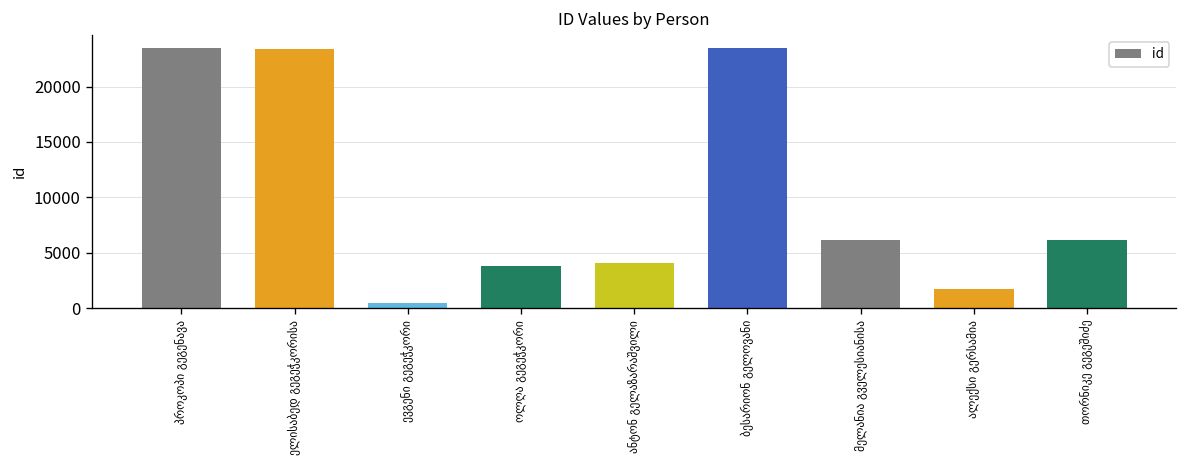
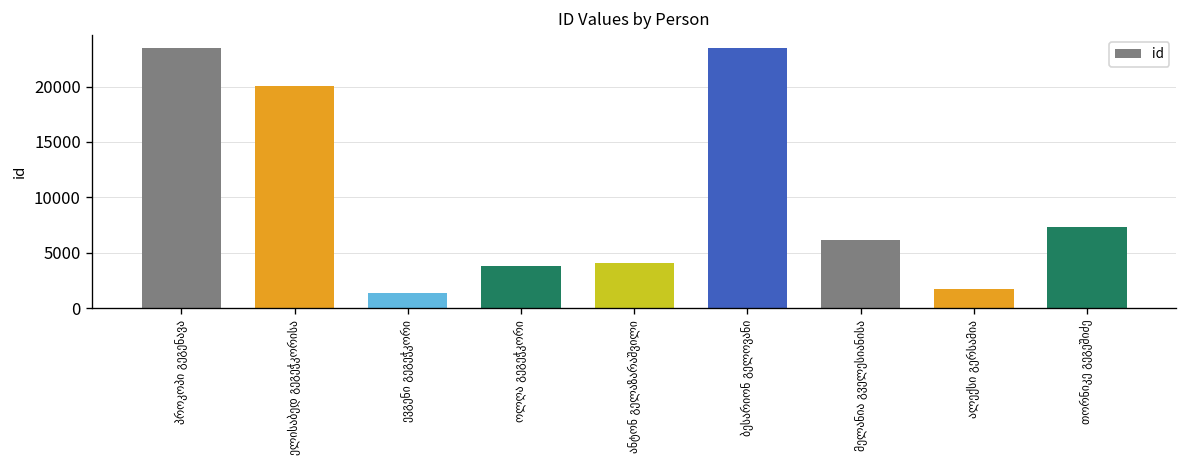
ელისაბედ გეგეჭკორისა: 23000 -> 20000
ევგენი გეგეჭკორი: 0 -> 1000
თორნიკე გეგეშიძე: 6000 -> 7000
